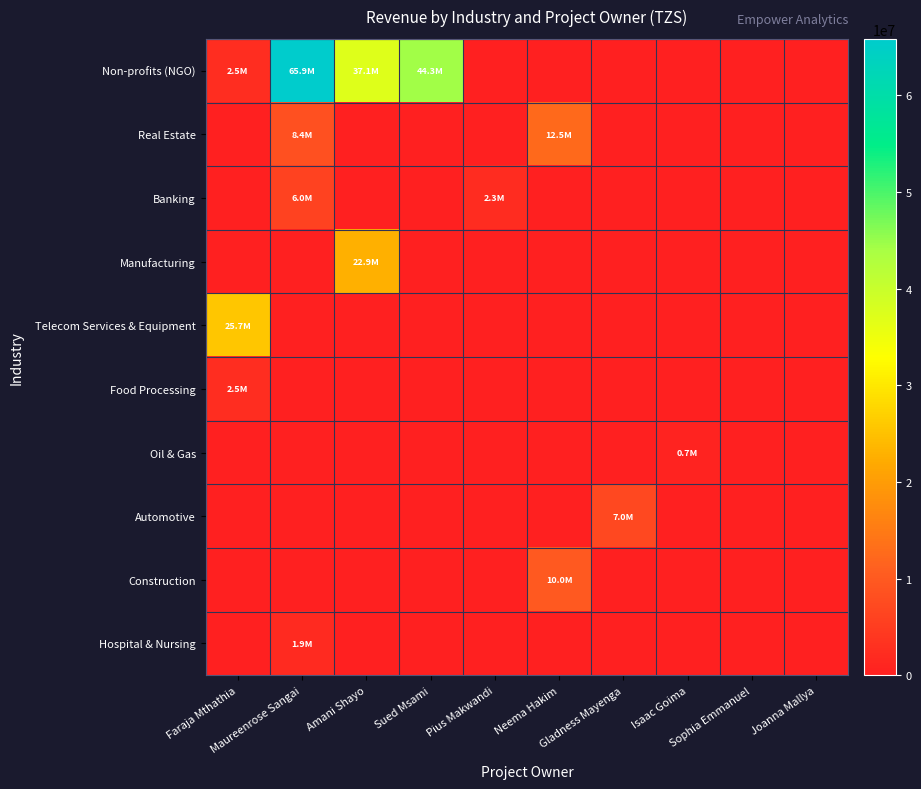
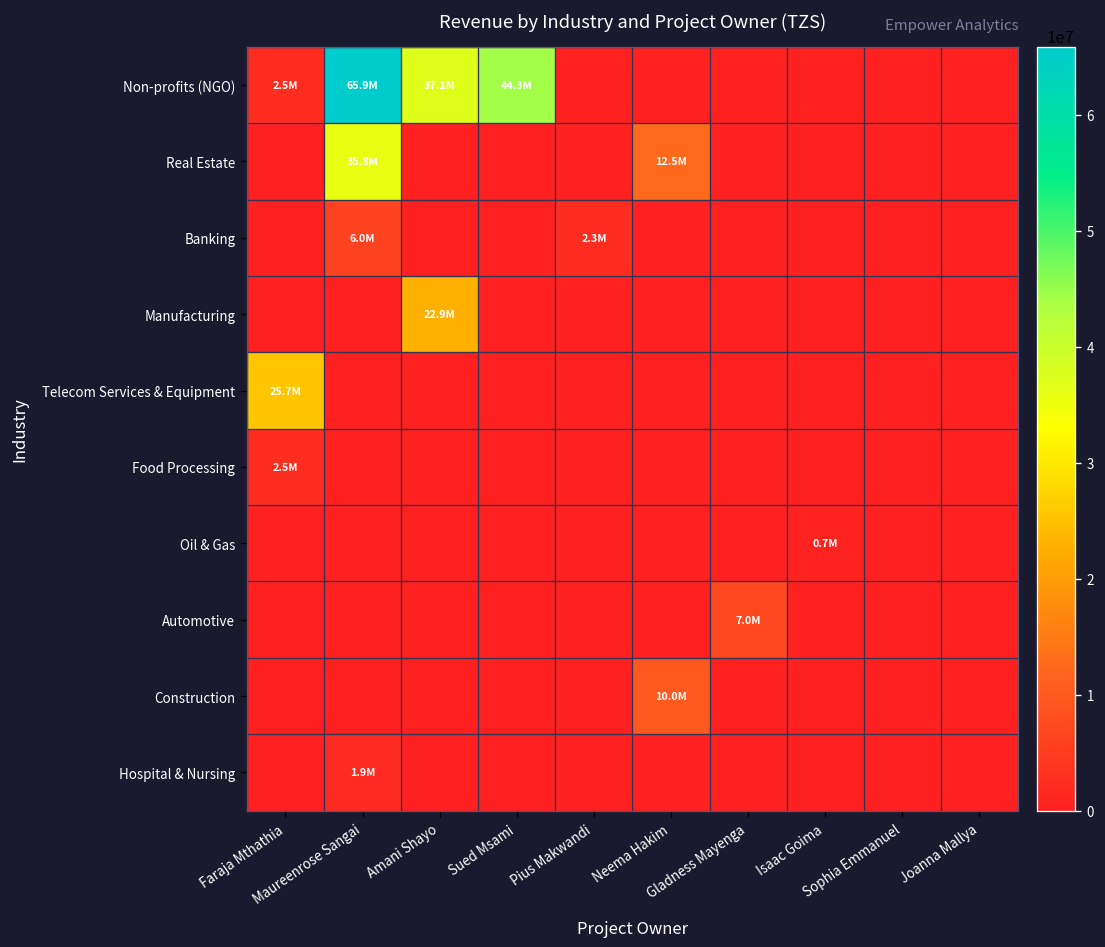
Real Estate, Maureenrose Sangai: 8.4M -> 35.8M
